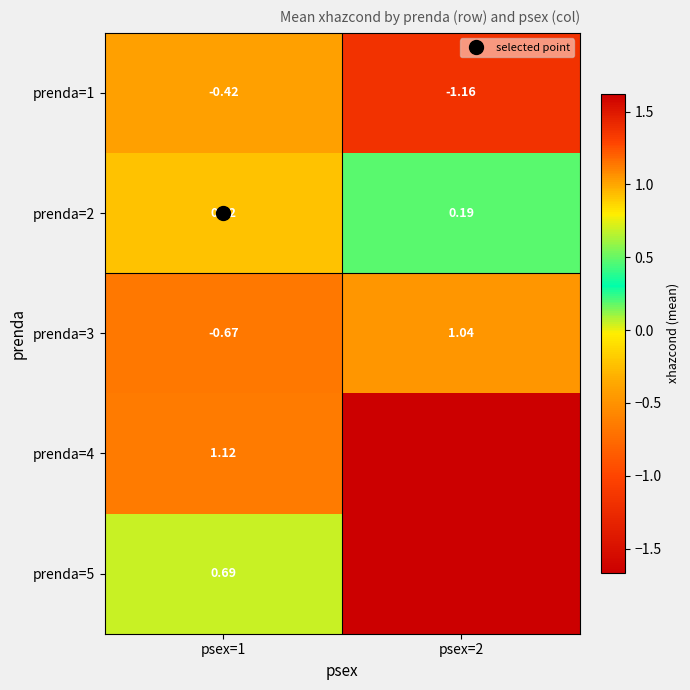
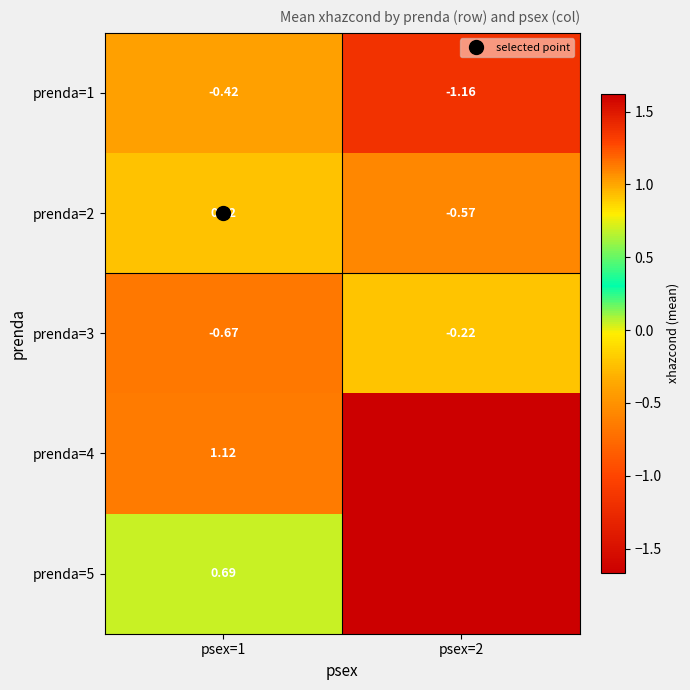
prenda=2, psex=2: 0.19 -> -0.57
prenda=3, psex=2: 1.04 -> -0.22
